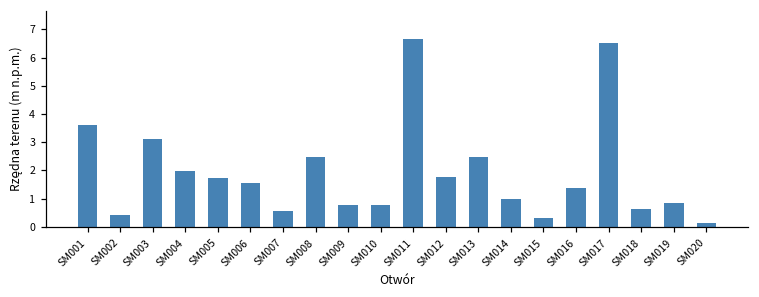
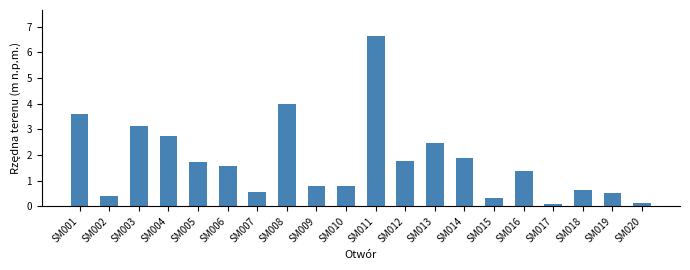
SM004: 2.0 -> 2.7
SM008: 2.5 -> 4.0
SM014: 1.0 -> 1.9
SM017: 6.5 -> 0.1
SM019: 0.8 -> 0.5
